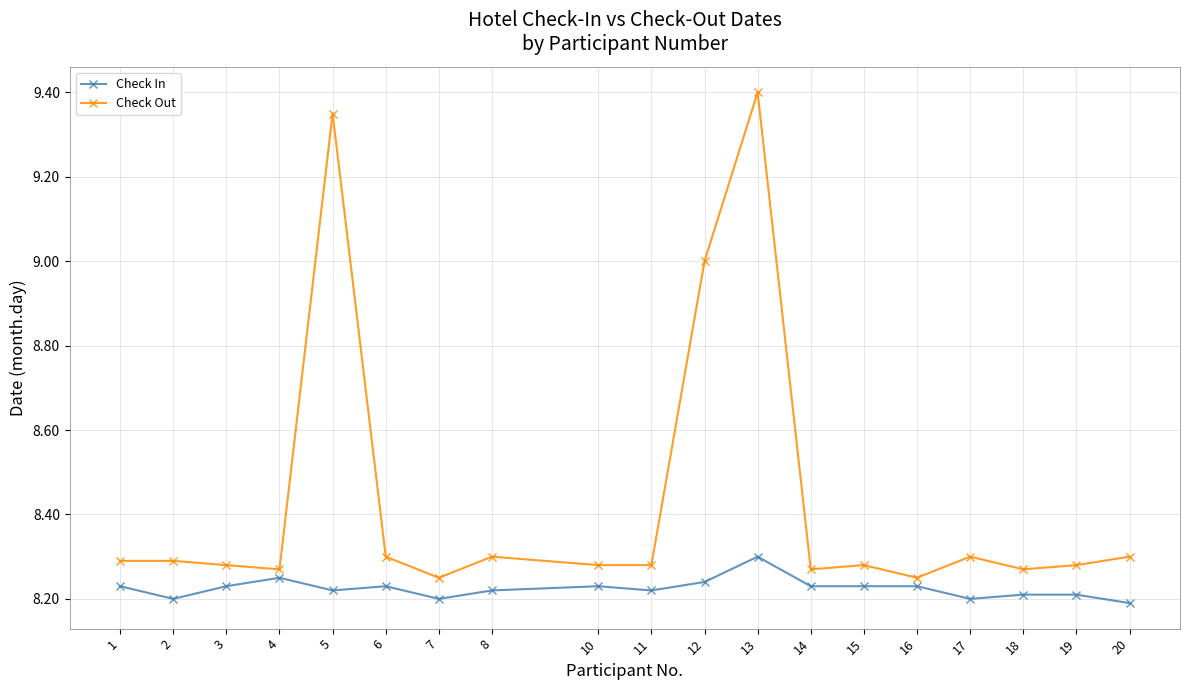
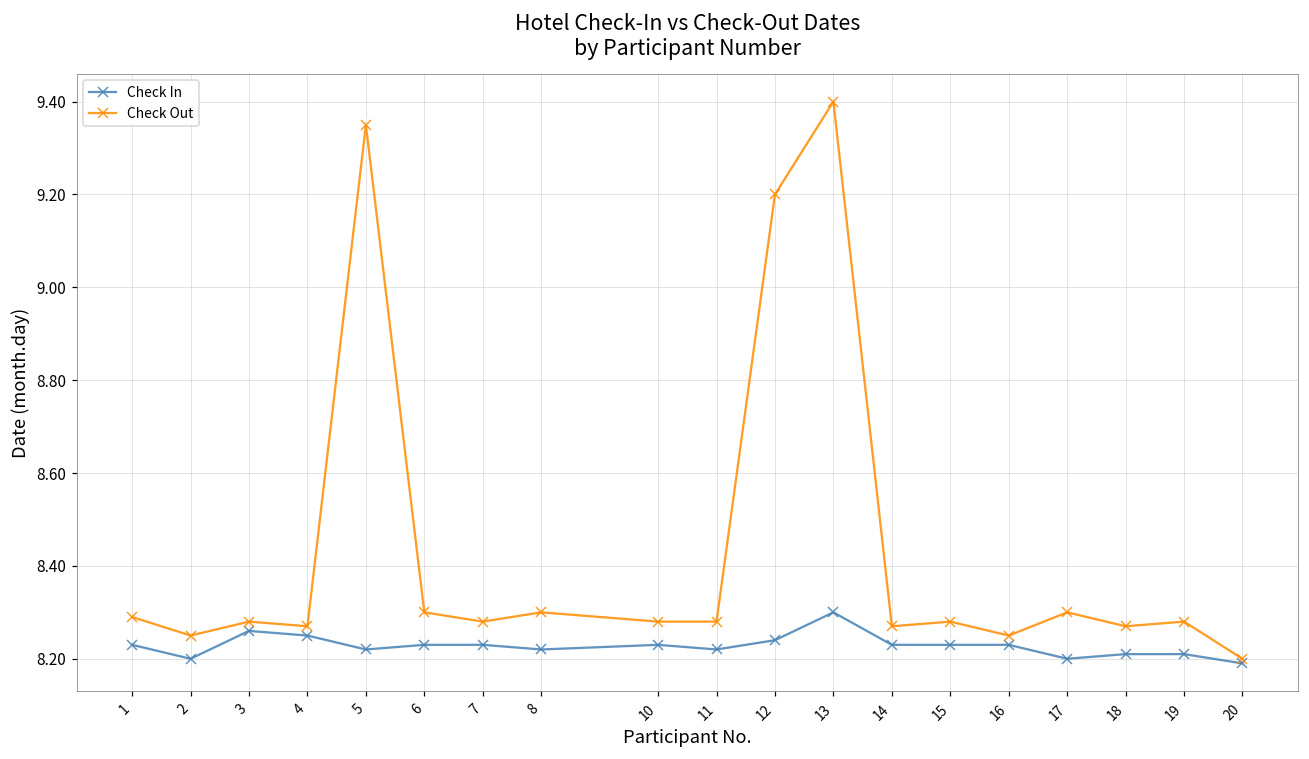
Check Out, 2: 8.29 -> 8.25
Check In, 3: 8.23 -> 8.26
Check In, 7: 8.20 -> 8.23
Check Out, 7: 8.25 -> 8.28
Check Out, 12: 9.0 -> 9.2
Check Out, 20: 8.3 -> 8.2
